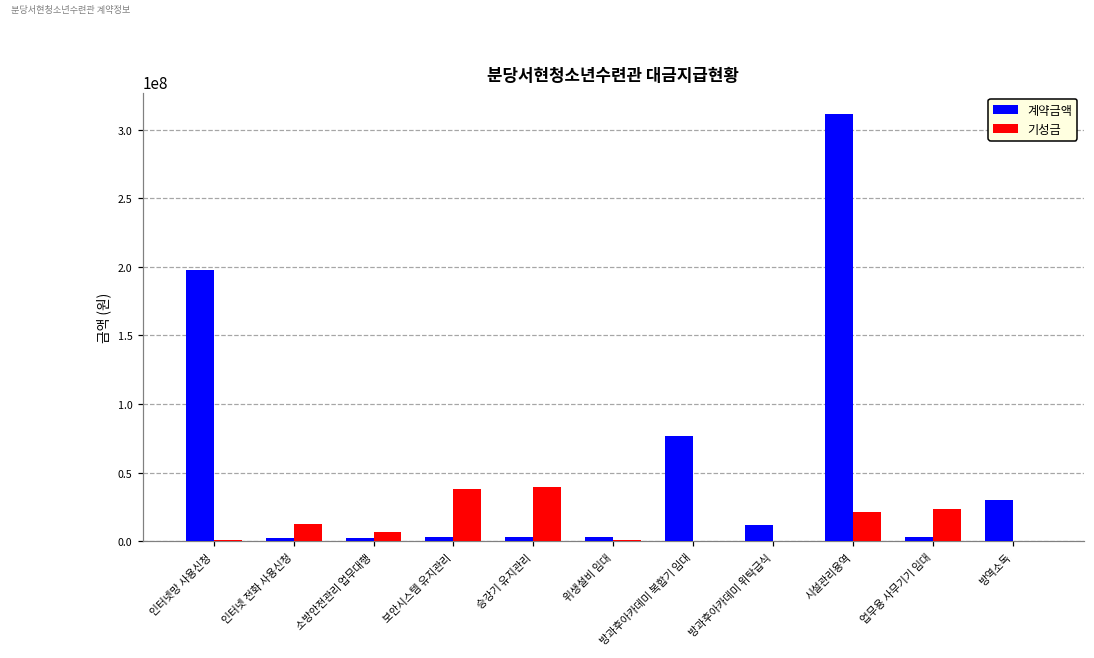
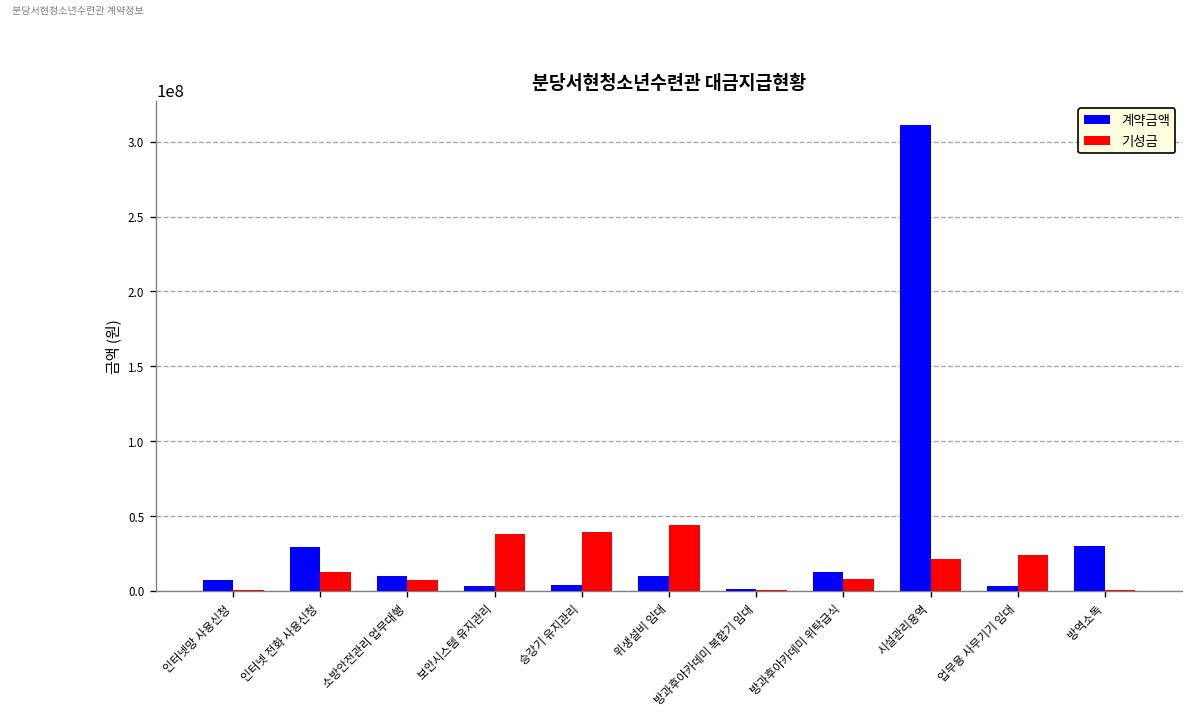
계약금액, 인터넷망 사용신청: 198000000 -> 7000000
계약금액, 인터넷 전화 사용신청: 3000000 -> 29000000
계약금액, 소방안전관리 업무대행: 2000000 -> 10000000
계약금액, 위생설비 임대: 3000000 -> 10000000
기성금, 위생설비 임대: 1000000 -> 44000000
계약금액, 방과후아카데미 복합기 임대: 77000000 -> 1000000
기성금, 방과후아카데미 위탁급식: 0 -> 8000000
